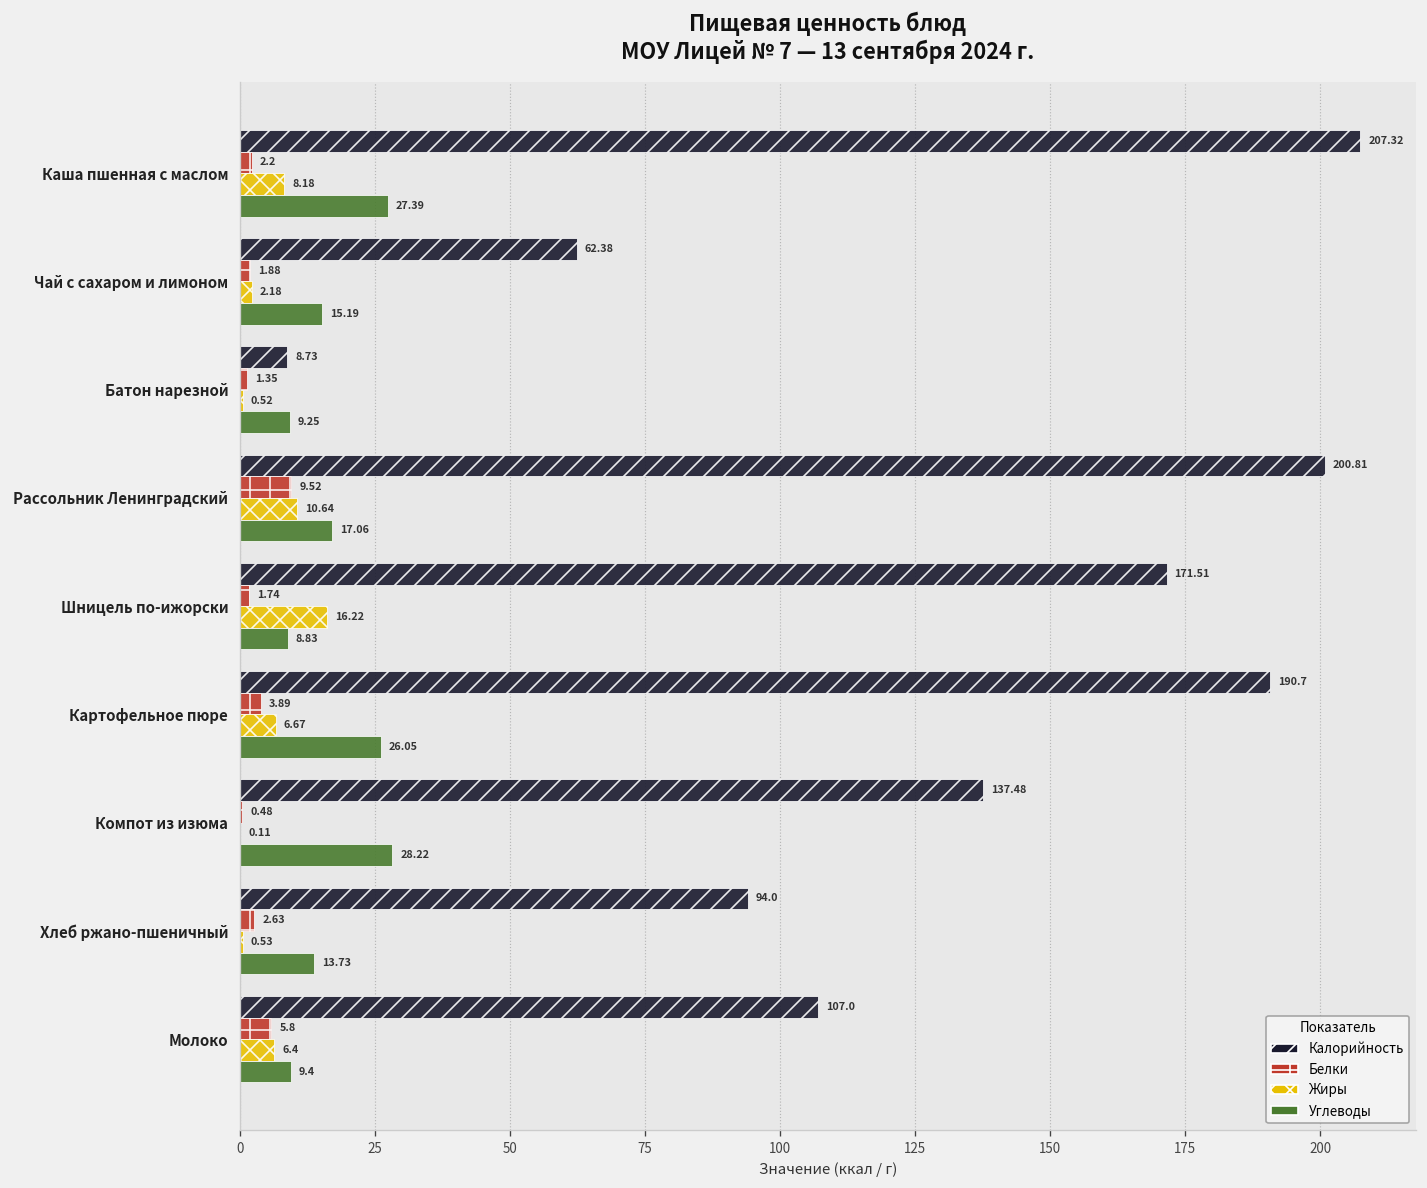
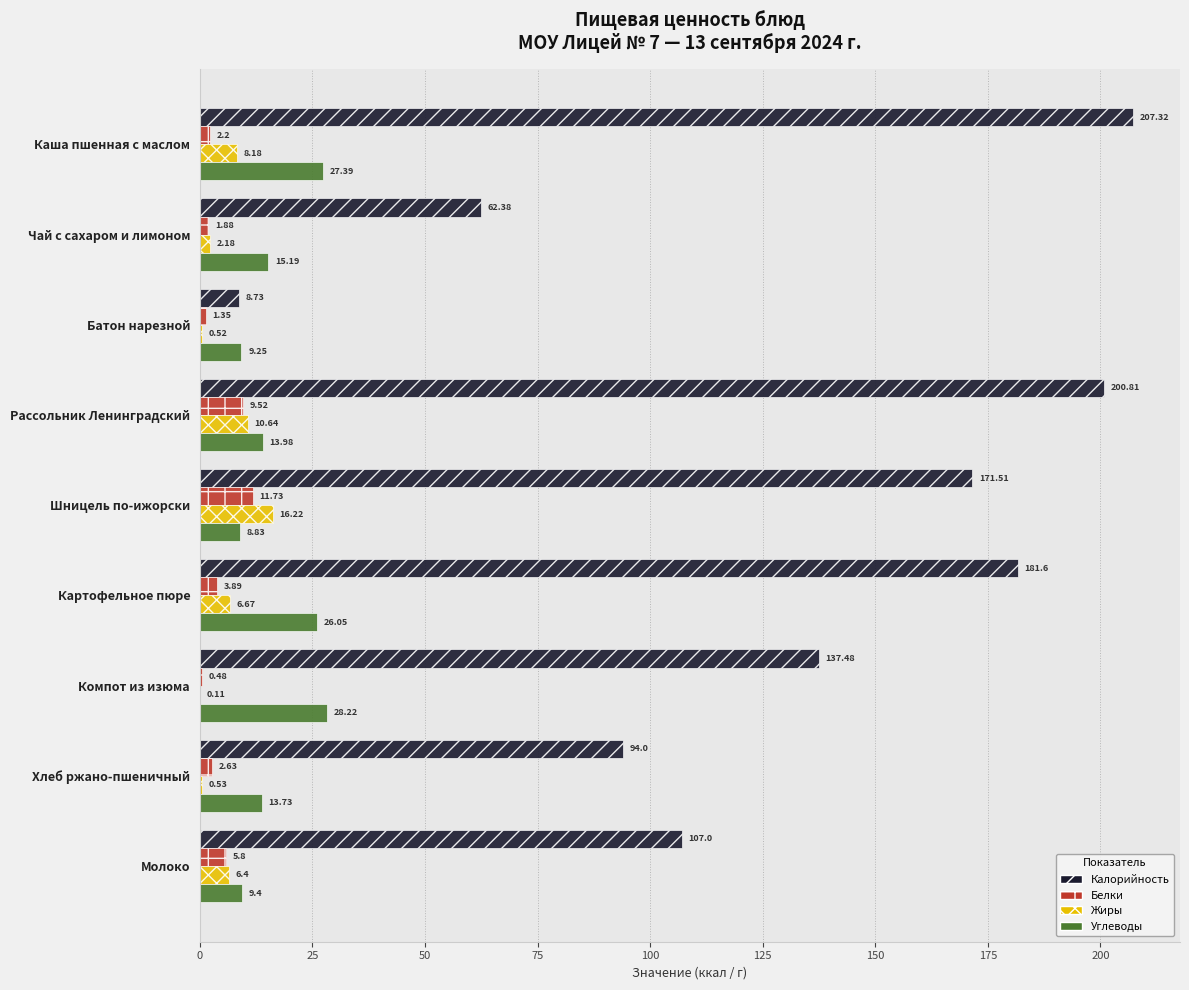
Углеводы, Рассольник Ленинградский: 17.06 -> 13.98
Белки, Шницель по-ижорски: 1.74 -> 11.73
Калорийность, Картофельное пюре: 190.7 -> 181.6
